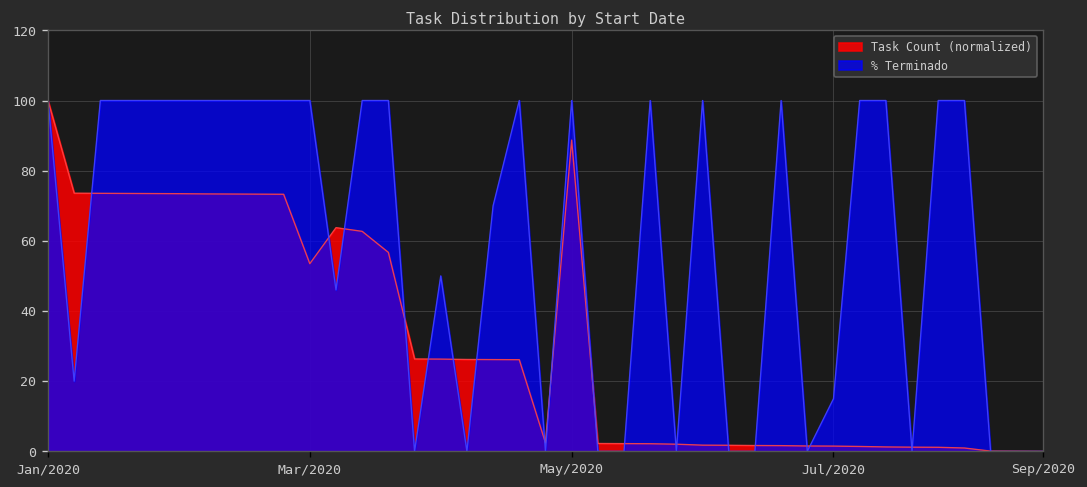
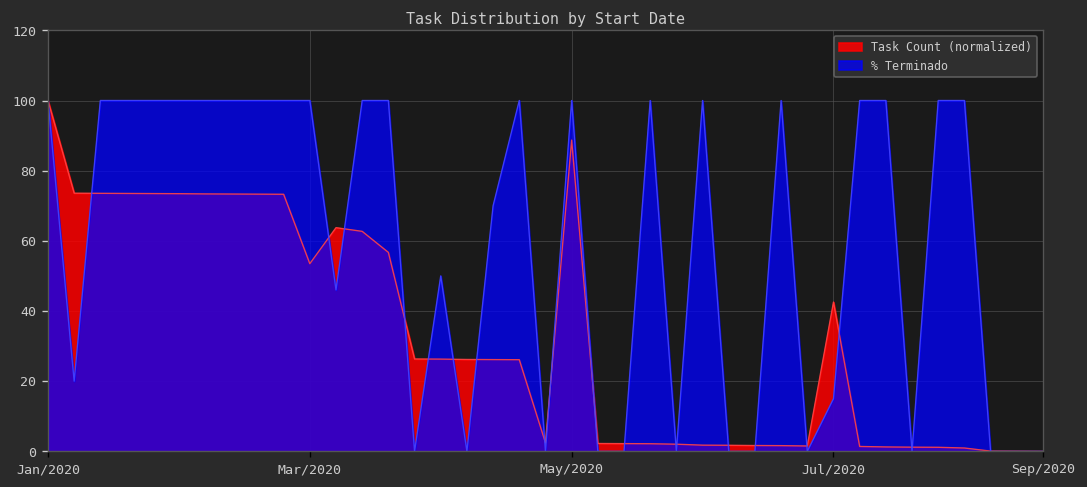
Task Count (normalized), Jul/2020: 1 -> 43
